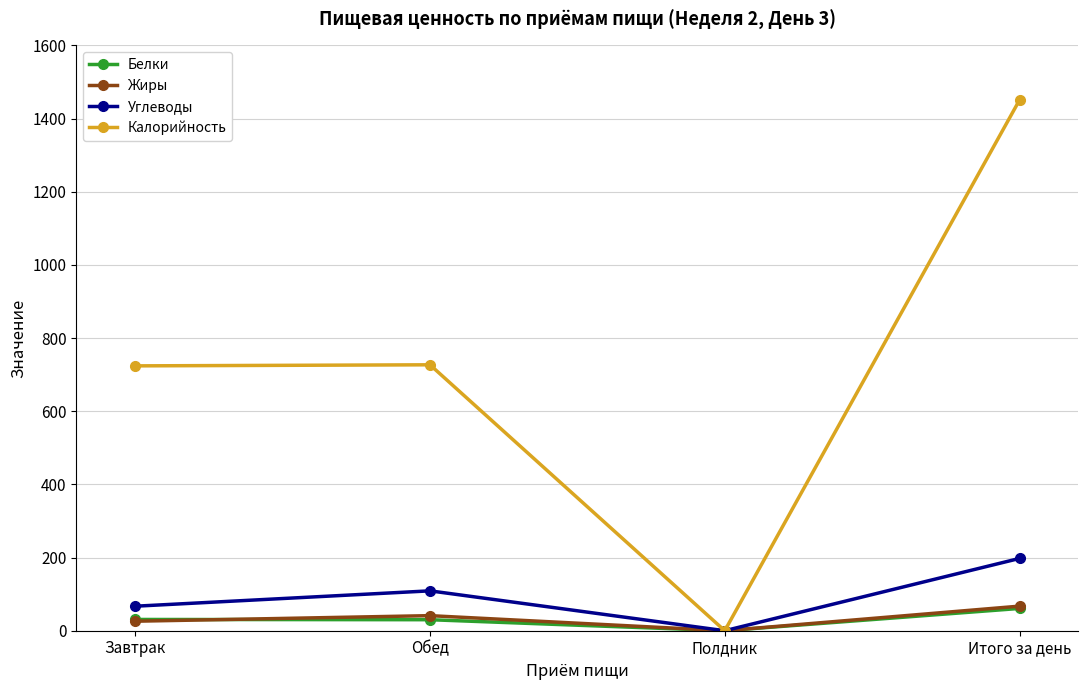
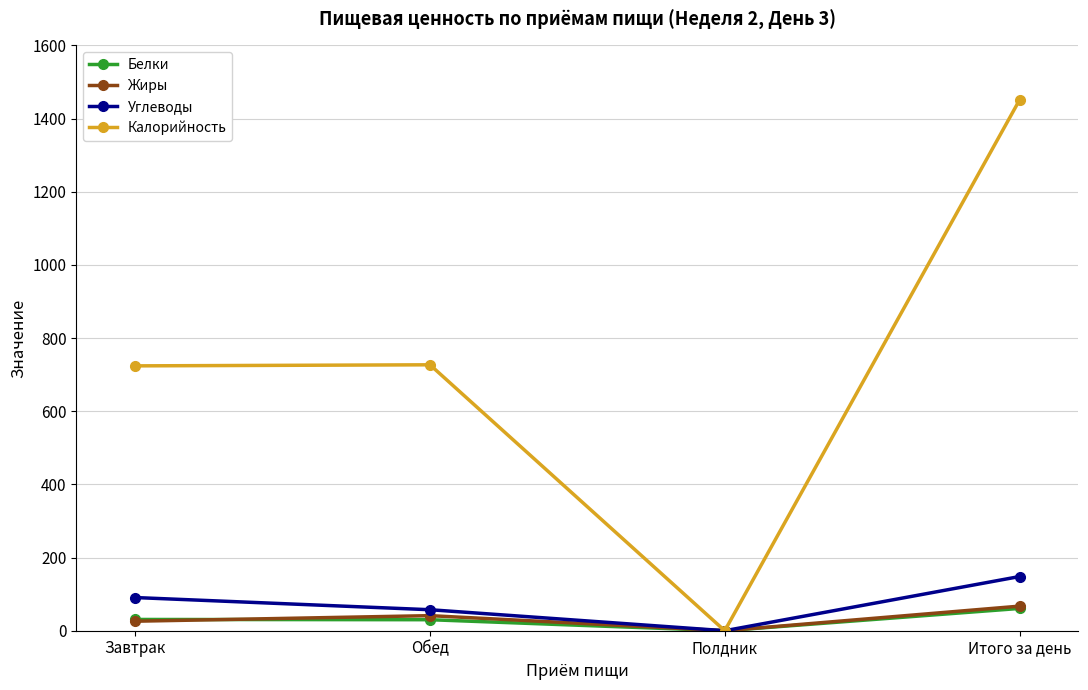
Углеводы, Завтрак: 70 -> 90
Углеводы, Обед: 110 -> 60
Углеводы, Итого за день: 200 -> 150
